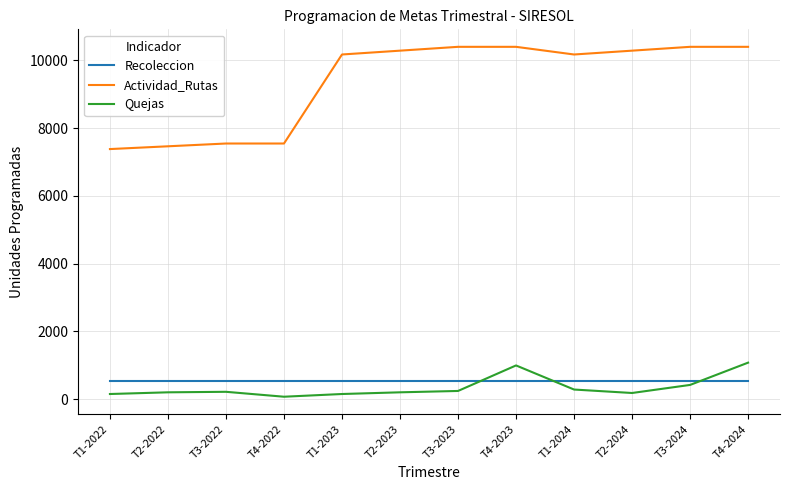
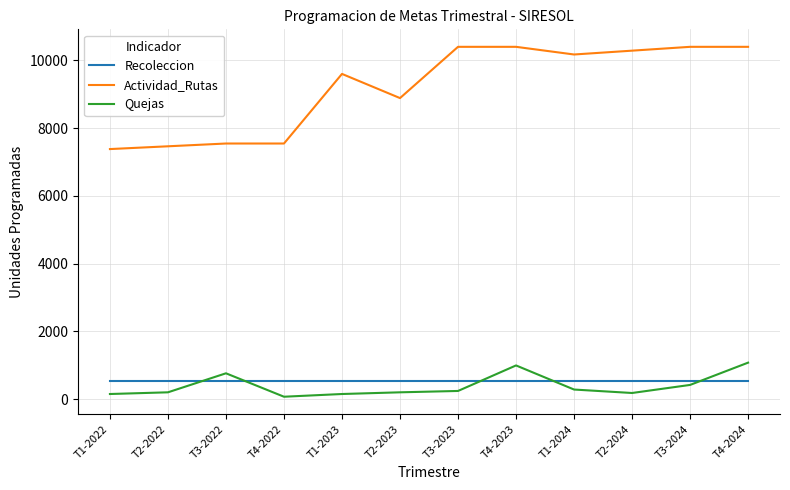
Quejas, T3-2022: 200 -> 800
Actividad_Rutas, T1-2023: 10200 -> 9600
Actividad_Rutas, T2-2023: 10300 -> 8900
